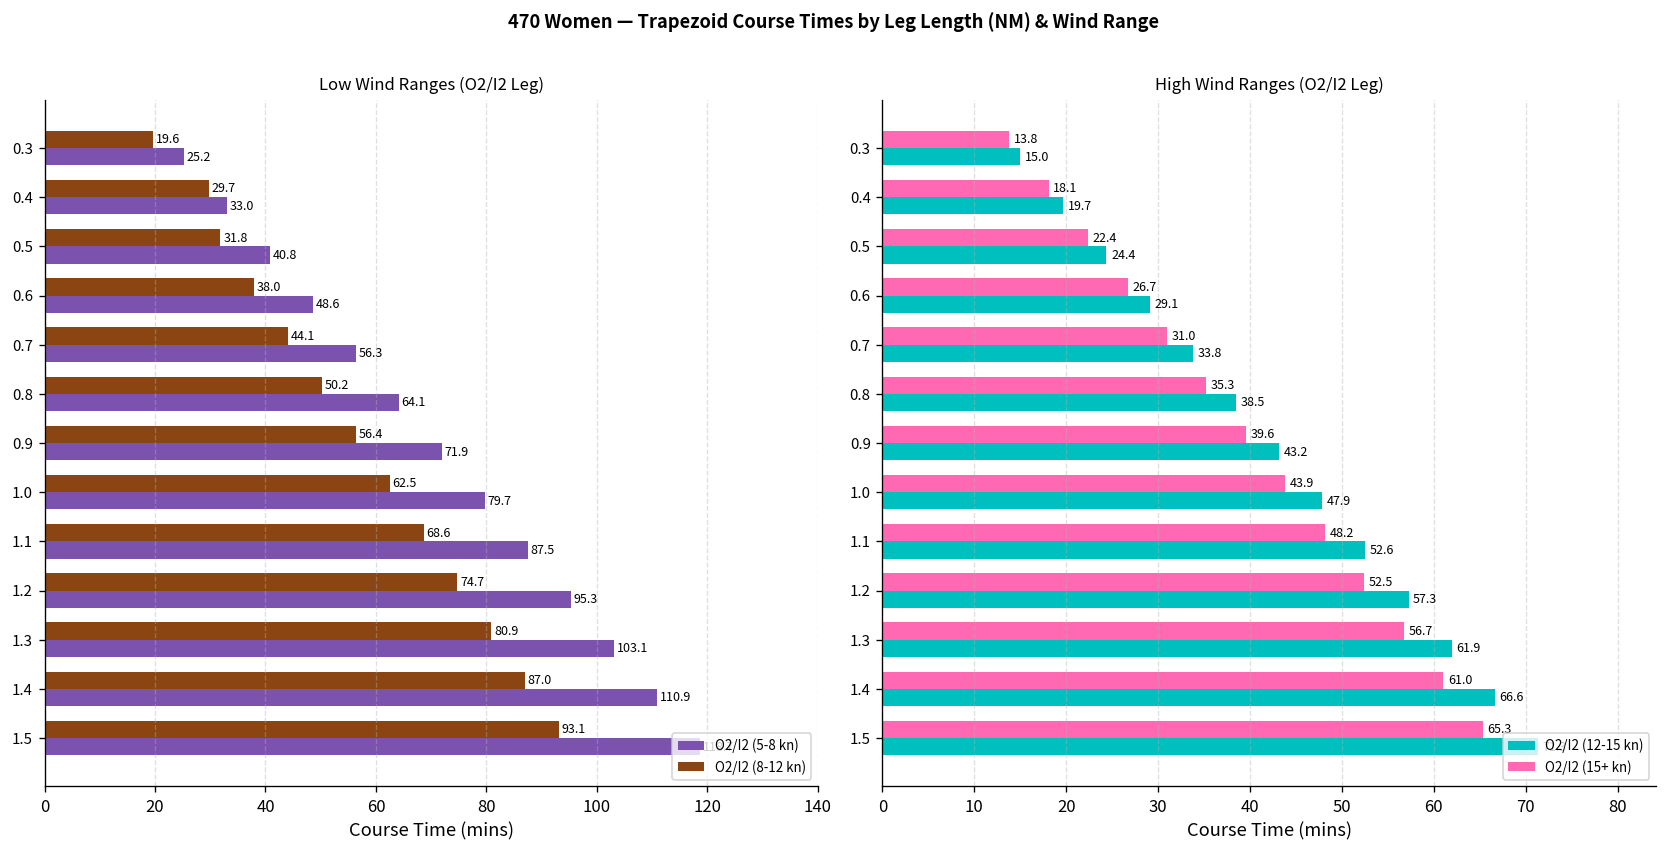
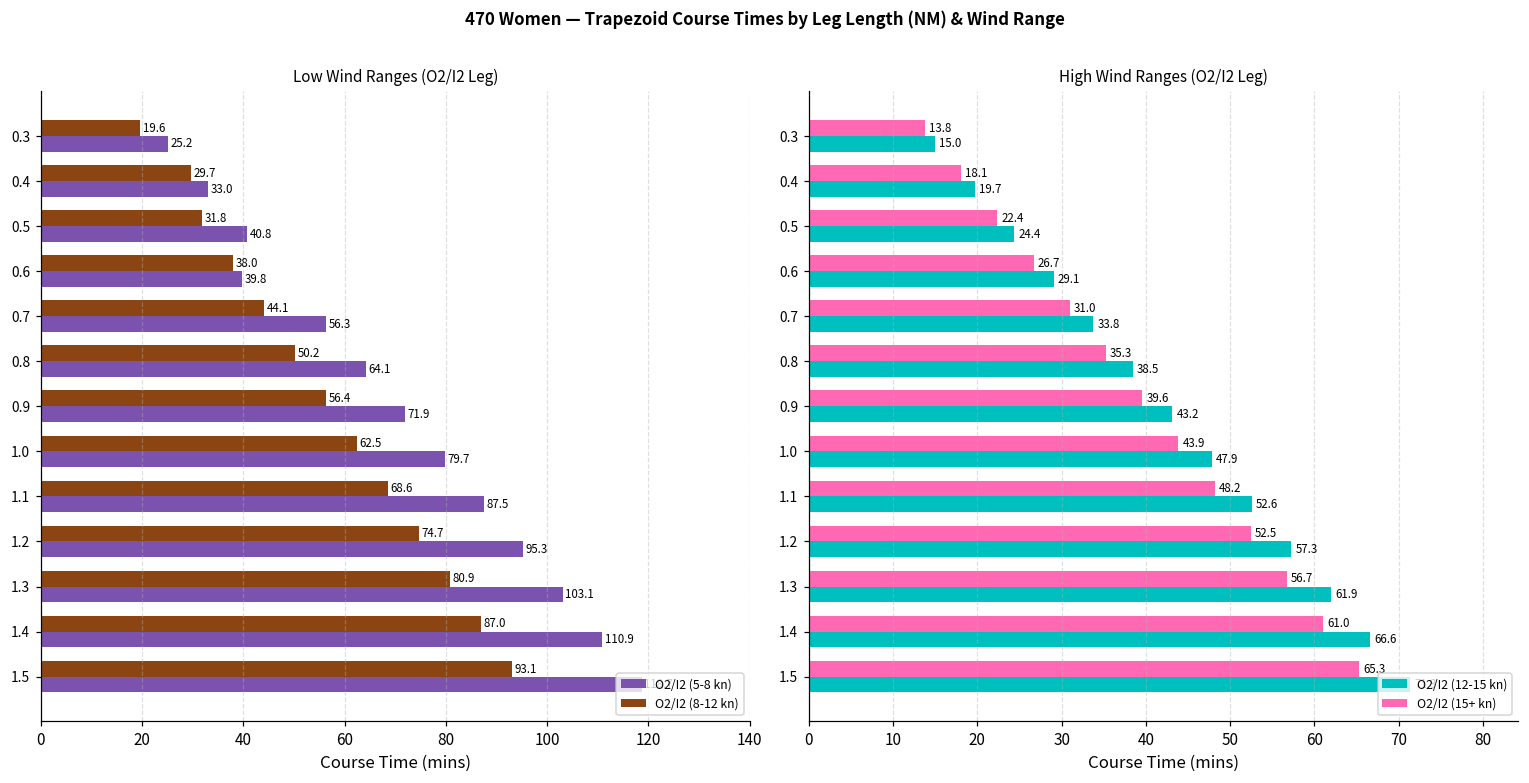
Low Wind Ranges (O2/I2 Leg), O2/I2 (5-8 kn), 0.6: 48.6 -> 39.8
